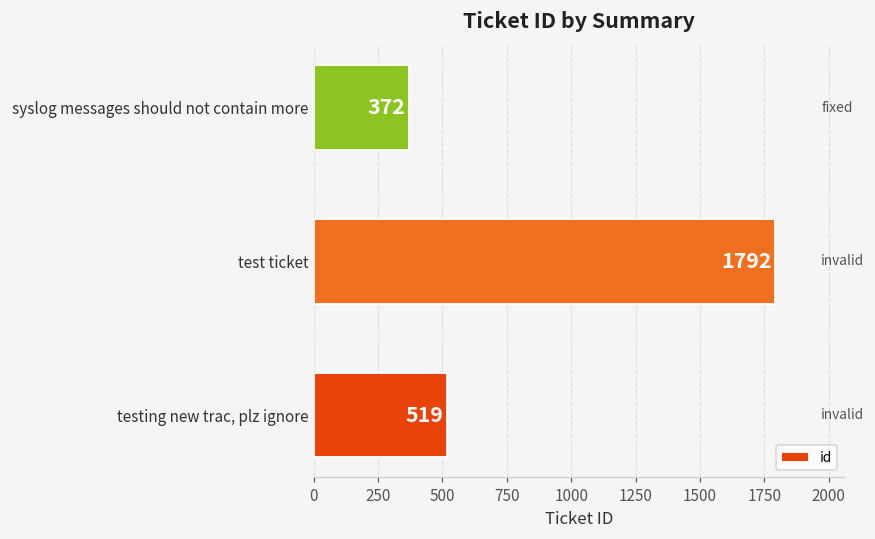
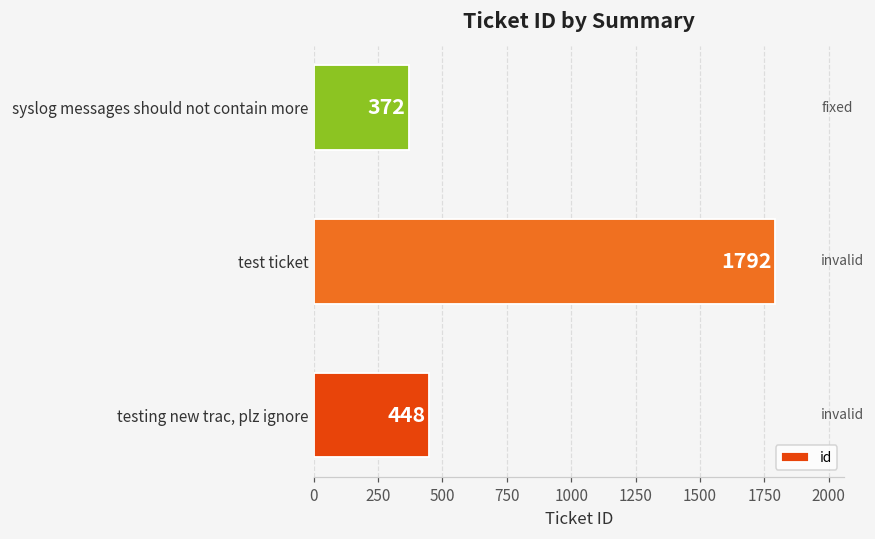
testing new trac, plz ignore: 519 -> 448
